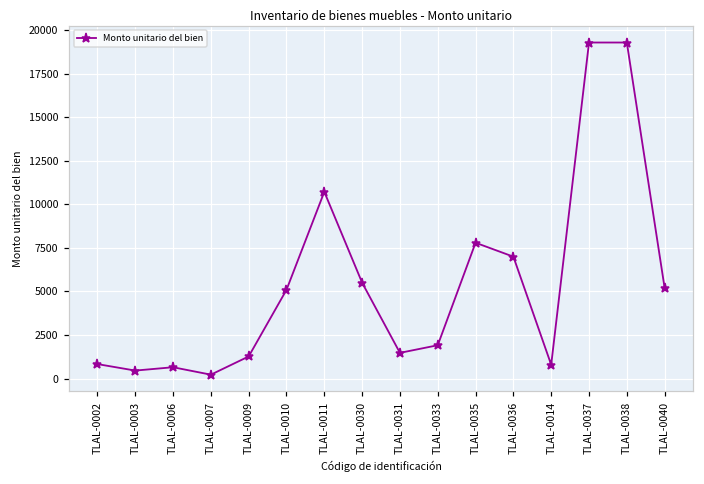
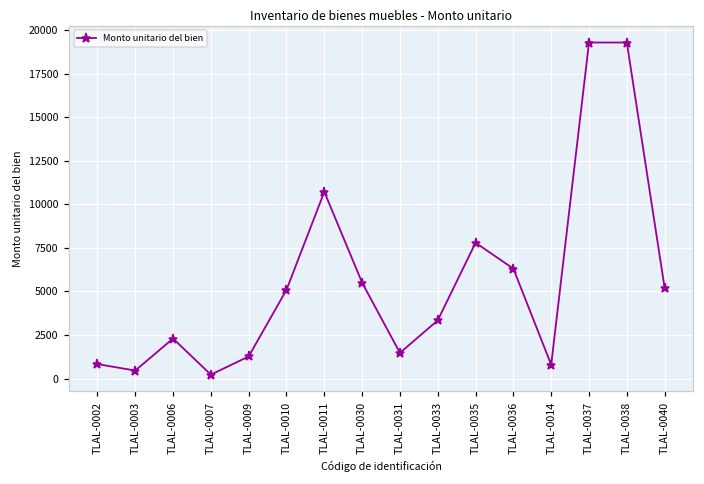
TLAL-0006: 600 -> 2300
TLAL-0033: 1900 -> 3300
TLAL-0036: 7000 -> 6300
